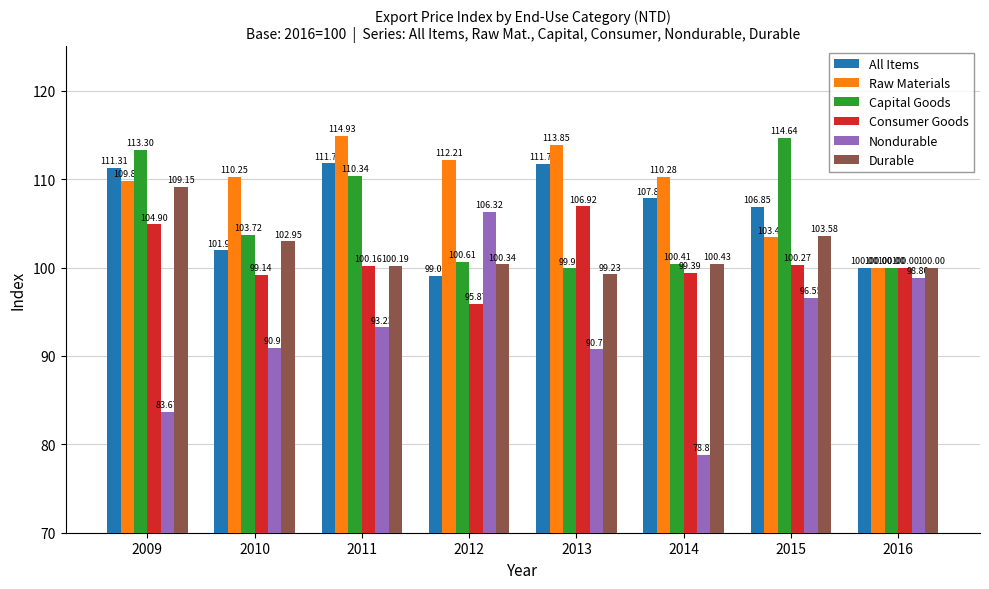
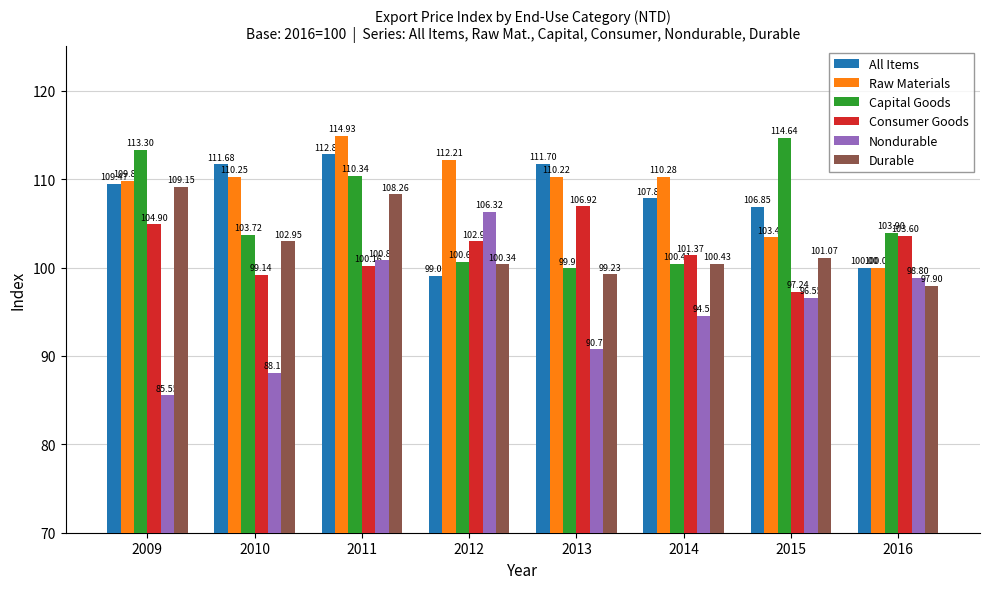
All Items, 2009: 111.31 -> 109.47
Nondurable, 2009: 83.67 -> 85.55
All Items, 2010: 101.96 -> 111.68
Nondurable, 2010: 90.92 -> 88.11
All Items, 2011: 111.78 -> 112.82
Nondurable, 2011: 93.23 -> 100.83
Durable, 2011: 100.19 -> 108.26
Consumer Goods, 2012: 95.87 -> 102.97
Raw Materials, 2013: 113.85 -> 110.22
Consumer Goods, 2014: 99.39 -> 101.37
Nondurable, 2014: 78.80 -> 94.56
Consumer Goods, 2015: 100.27 -> 97.24
Durable, 2015: 103.58 -> 101.07
Capital Goods, 2016: 100.00 -> 103.90
Consumer Goods, 2016: 100.00 -> 103.60
Durable, 2016: 100.00 -> 97.90
